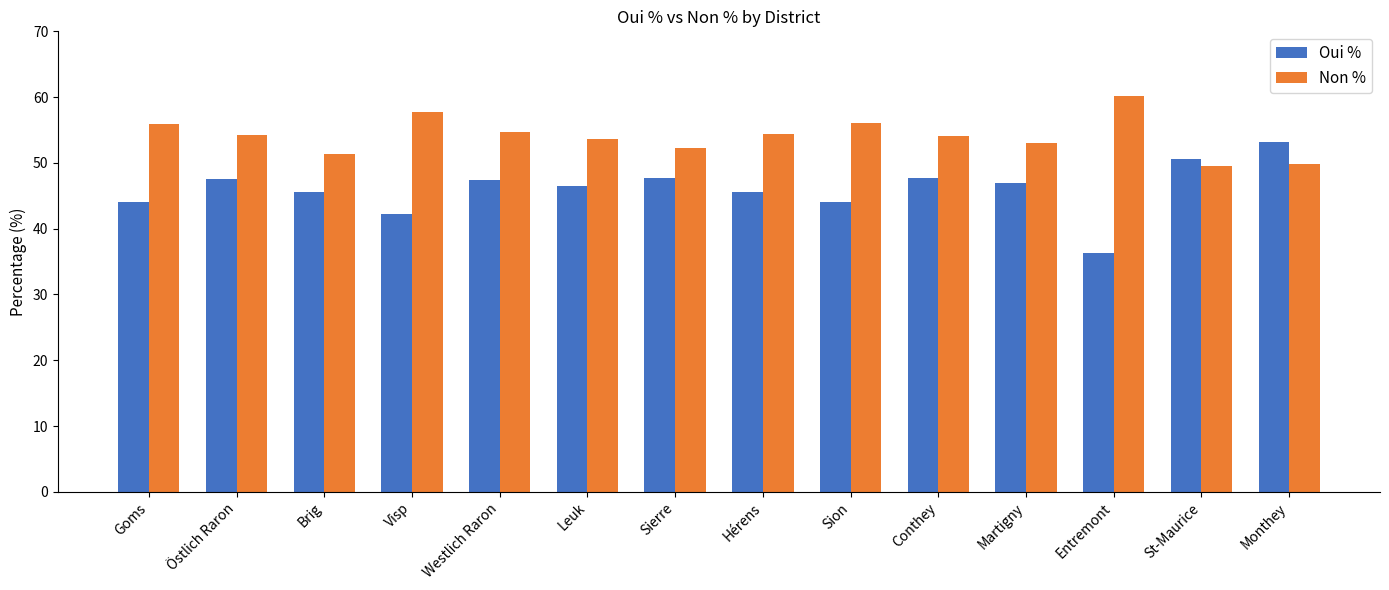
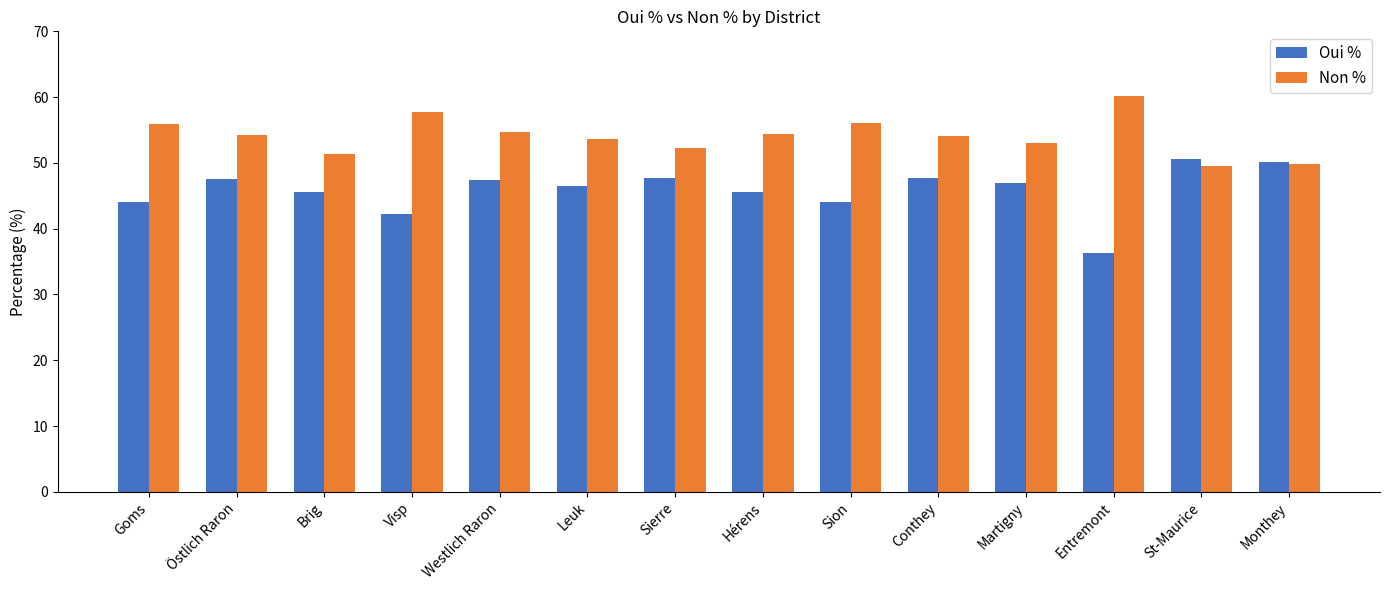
Oui %, Monthey: 53 -> 50
